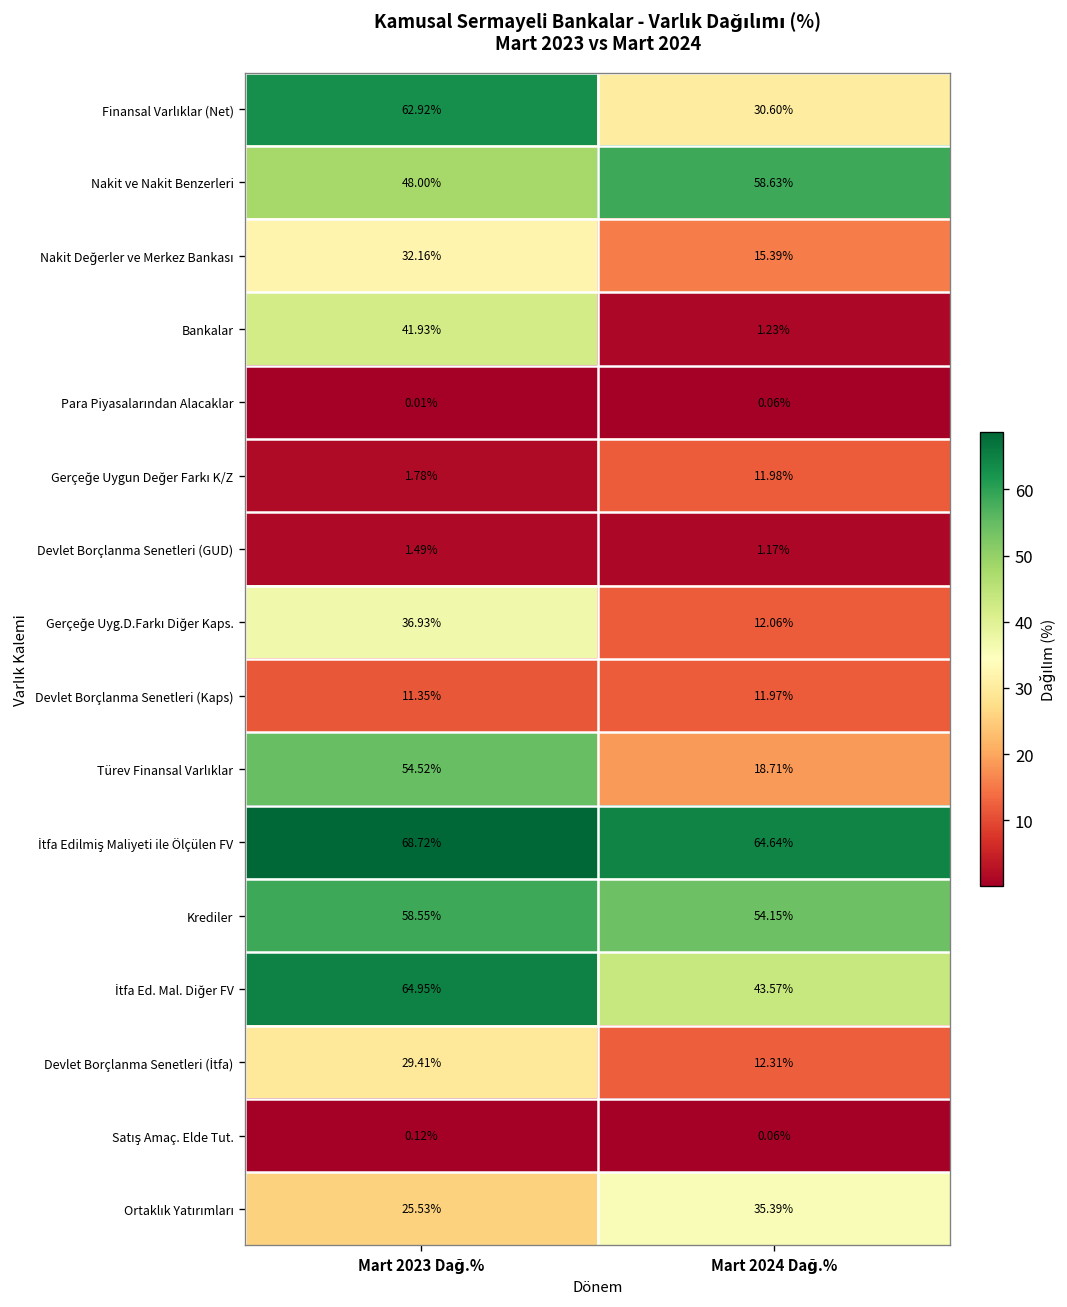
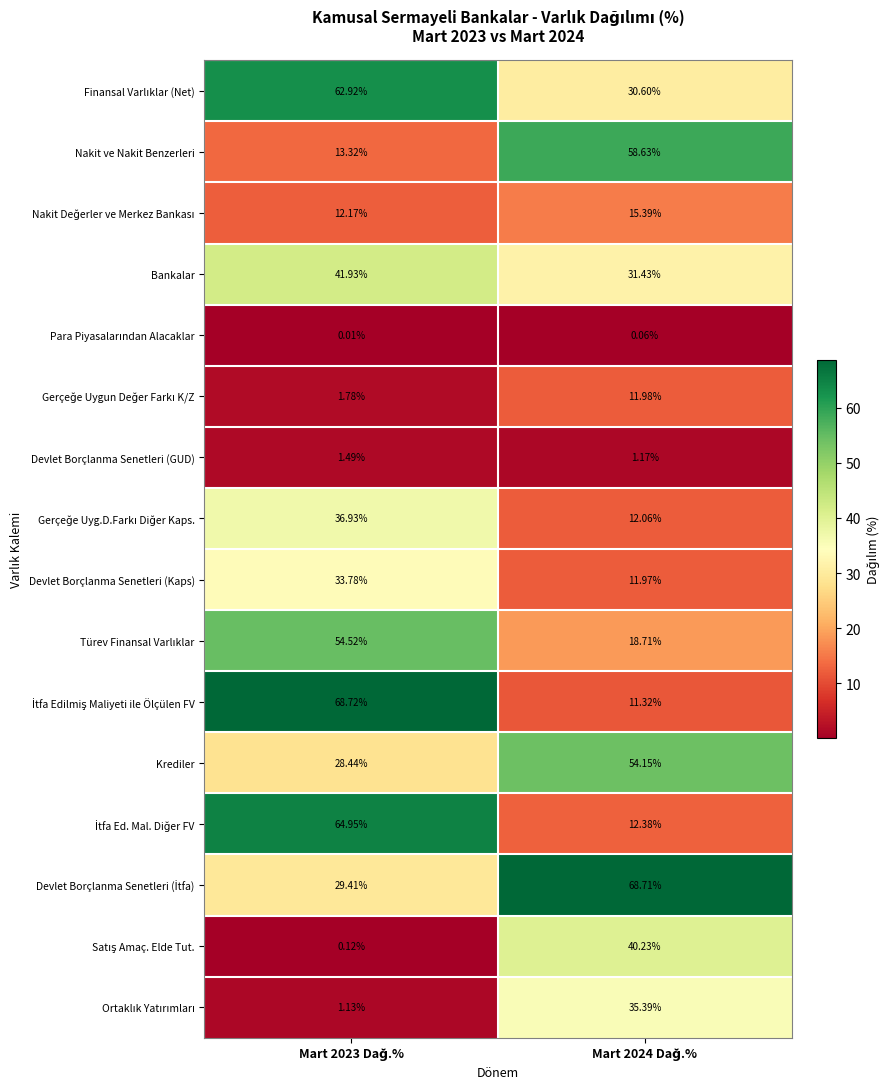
Nakit ve Nakit Benzerleri, Mart 2023 Dağ.%: 48.00% -> 13.32%
Nakit Değerler ve Merkez Bankası, Mart 2023 Dağ.%: 32.16% -> 12.17%
Bankalar, Mart 2024 Dağ.%: 1.23% -> 31.43%
Devlet Borçlanma Senetleri (Kaps), Mart 2023 Dağ.%: 11.35% -> 33.78%
İtfa Edilmiş Maliyeti ile Ölçülen FV, Mart 2024 Dağ.%: 64.64% -> 11.32%
Krediler, Mart 2023 Dağ.%: 58.55% -> 28.44%
İtfa Ed. Mal. Diğer FV, Mart 2024 Dağ.%: 43.57% -> 12.38%
Devlet Borçlanma Senetleri (İtfa), Mart 2024 Dağ.%: 12.31% -> 68.71%
Satış Amaç. Elde Tut., Mart 2024 Dağ.%: 0.06% -> 40.23%
Ortaklık Yatırımları, Mart 2023 Dağ.%: 25.53% -> 1.13%
